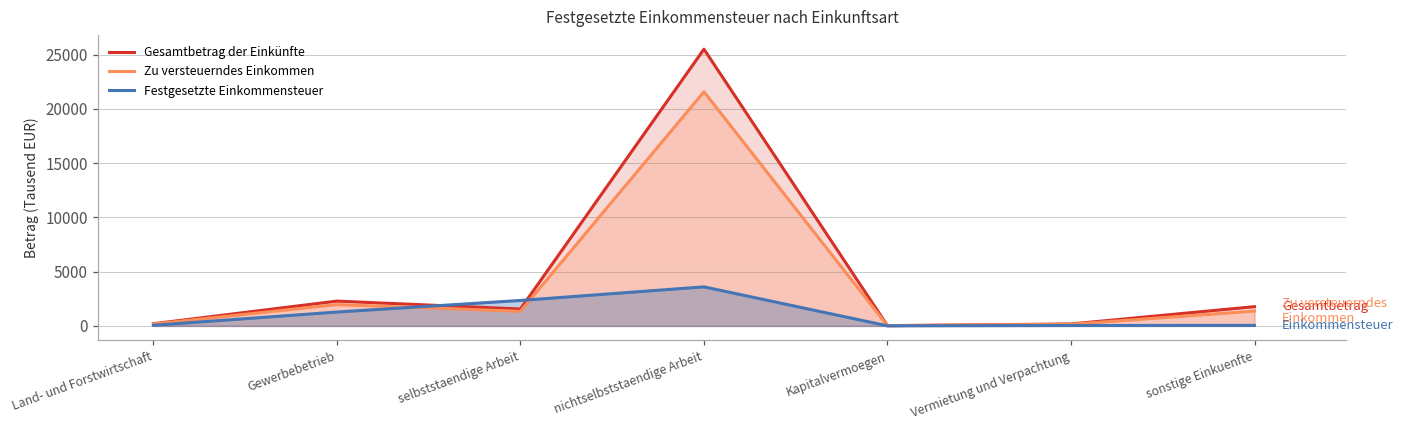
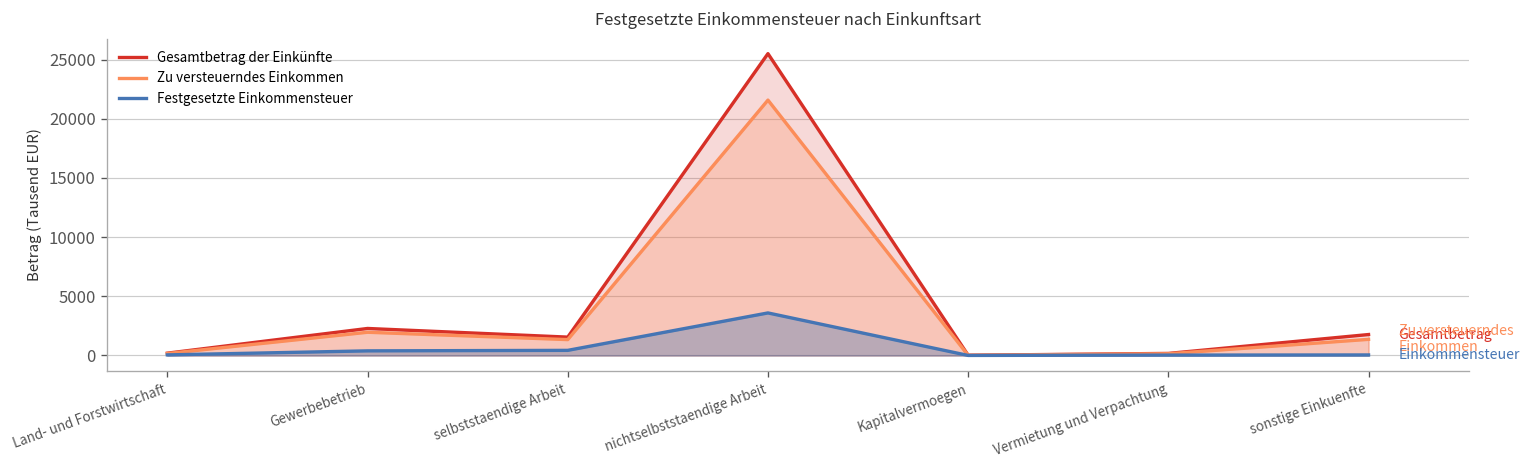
Festgesetzte Einkommensteuer, Gewerbebetrieb: 1000 -> 0
Festgesetzte Einkommensteuer, selbststaendige Arbeit: 2000 -> 0
